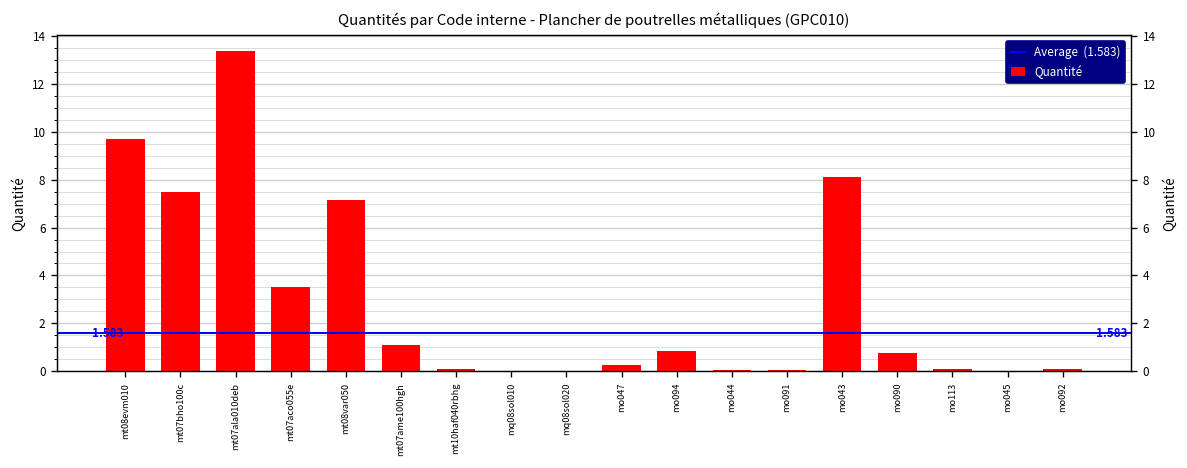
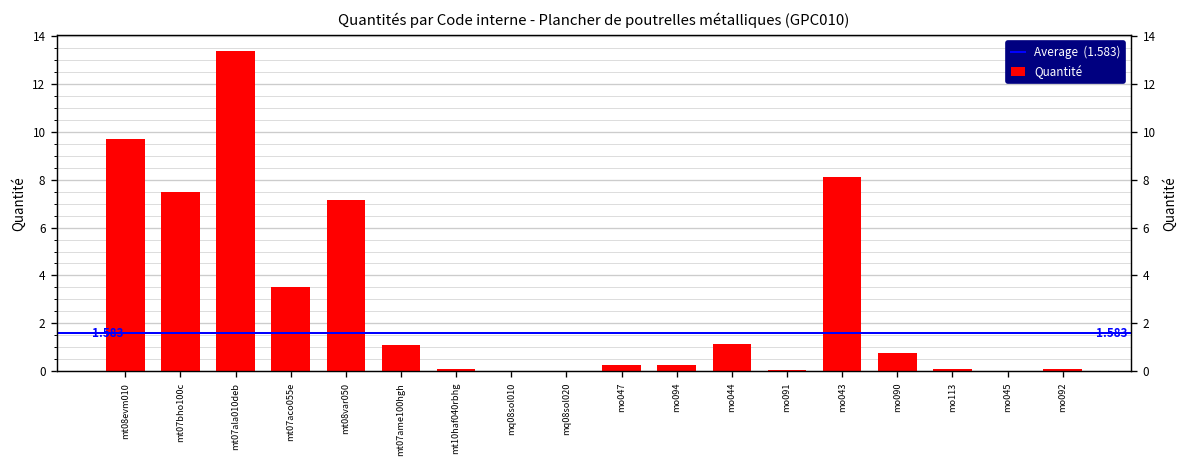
mo094: 0.8 -> 0.3
mo044: 0.1 -> 1.1
